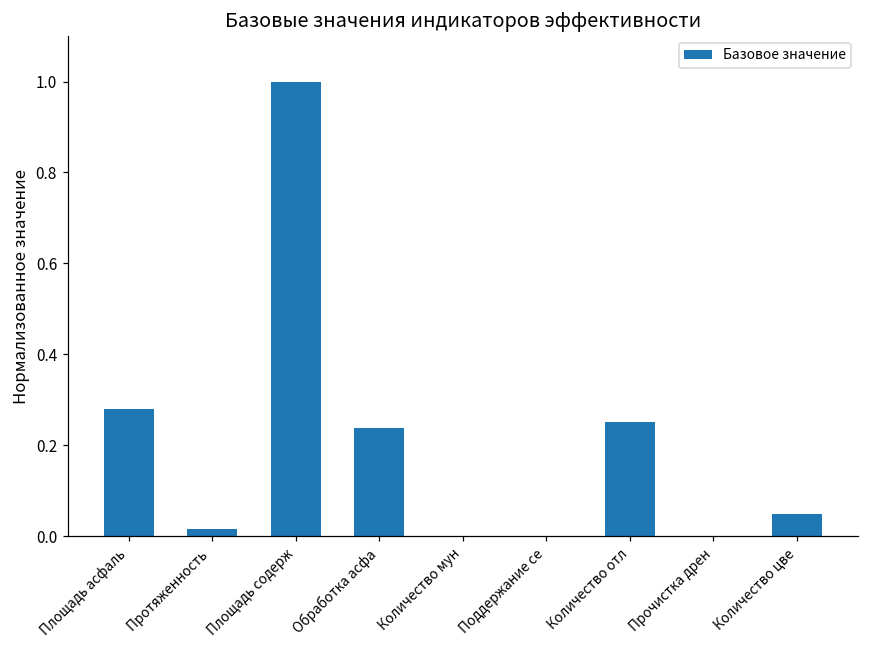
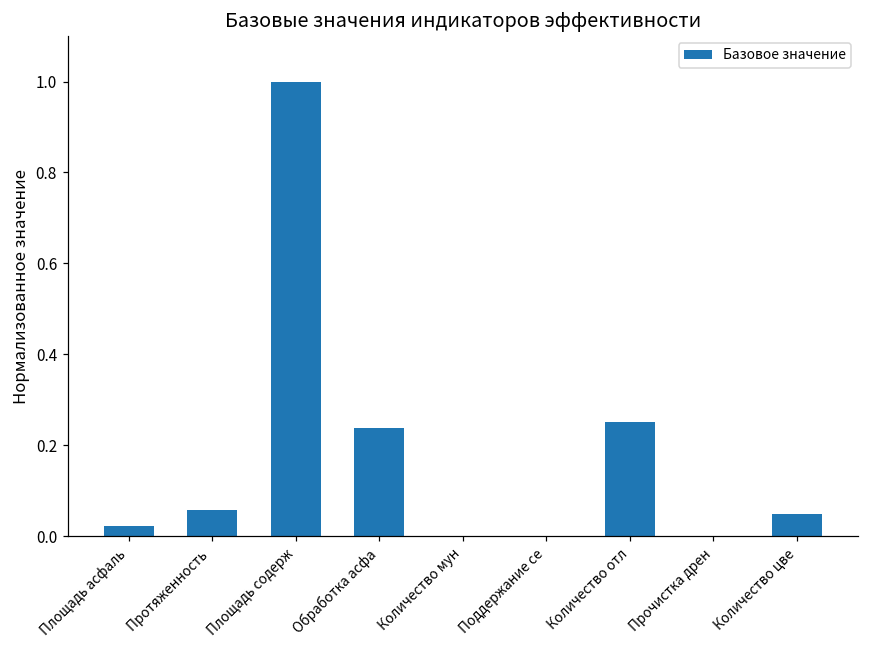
Площадь асфаль: 0.28 -> 0.02
Протяженность: 0.02 -> 0.06
